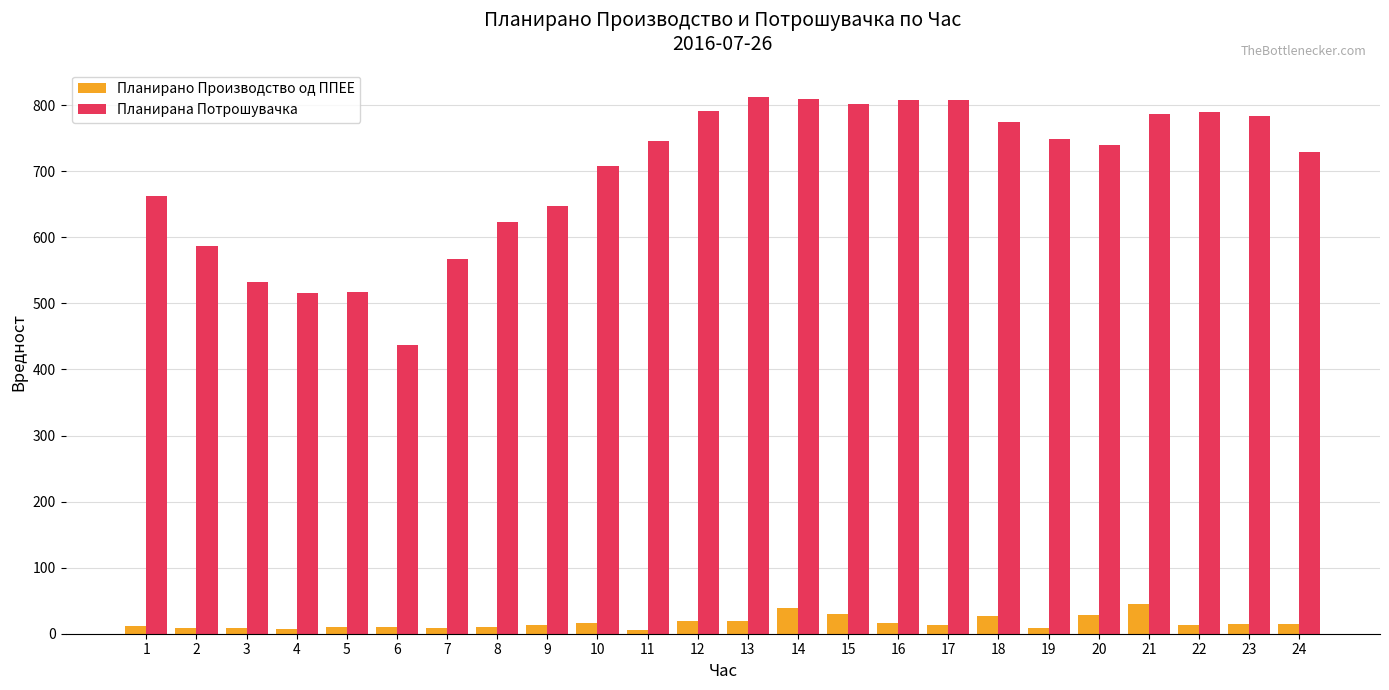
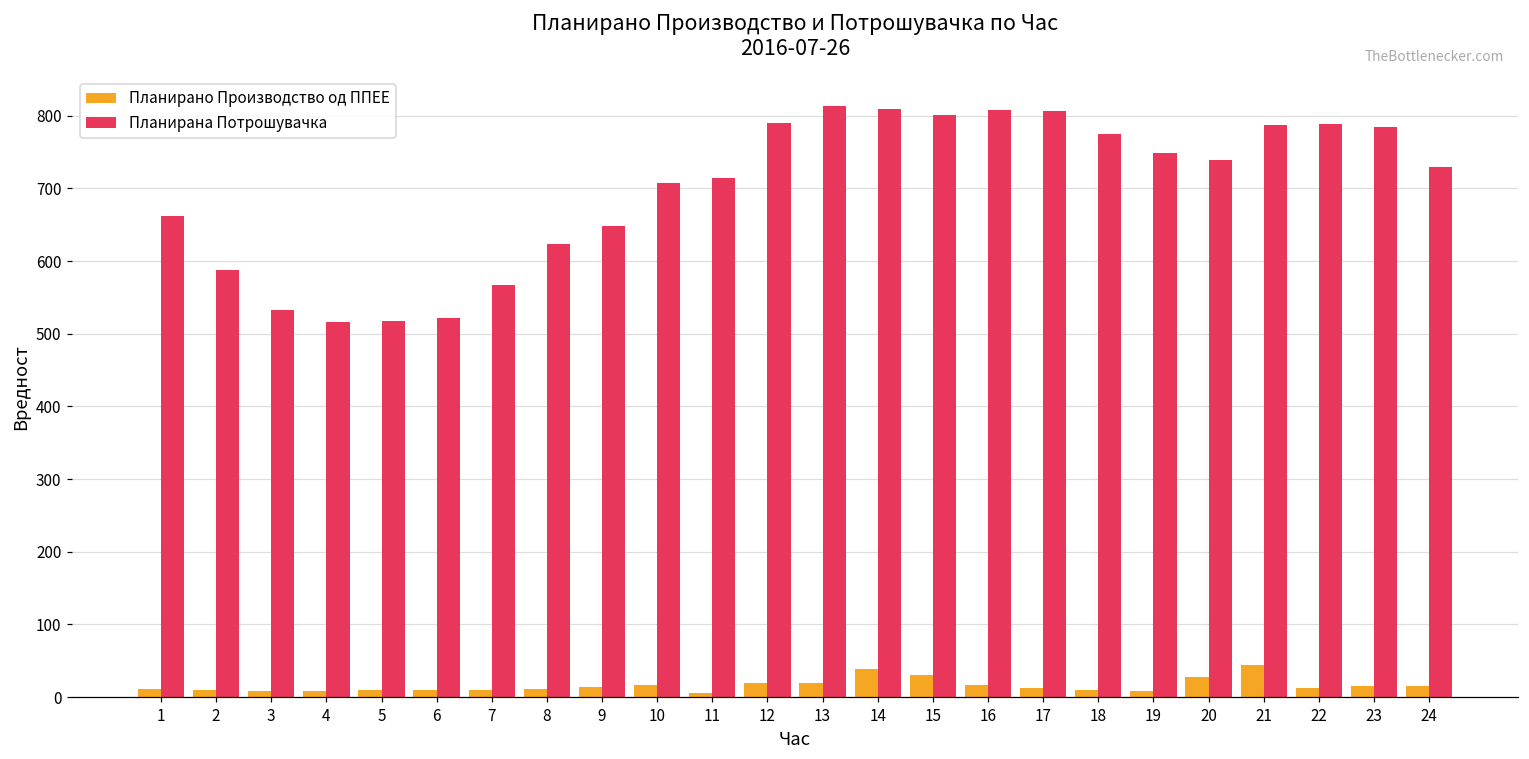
Планирана Потрошувачка, 6: 440 -> 520
Планирана Потрошувачка, 11: 750 -> 710
Планирано Производство од ППЕЕ, 18: 30 -> 10
